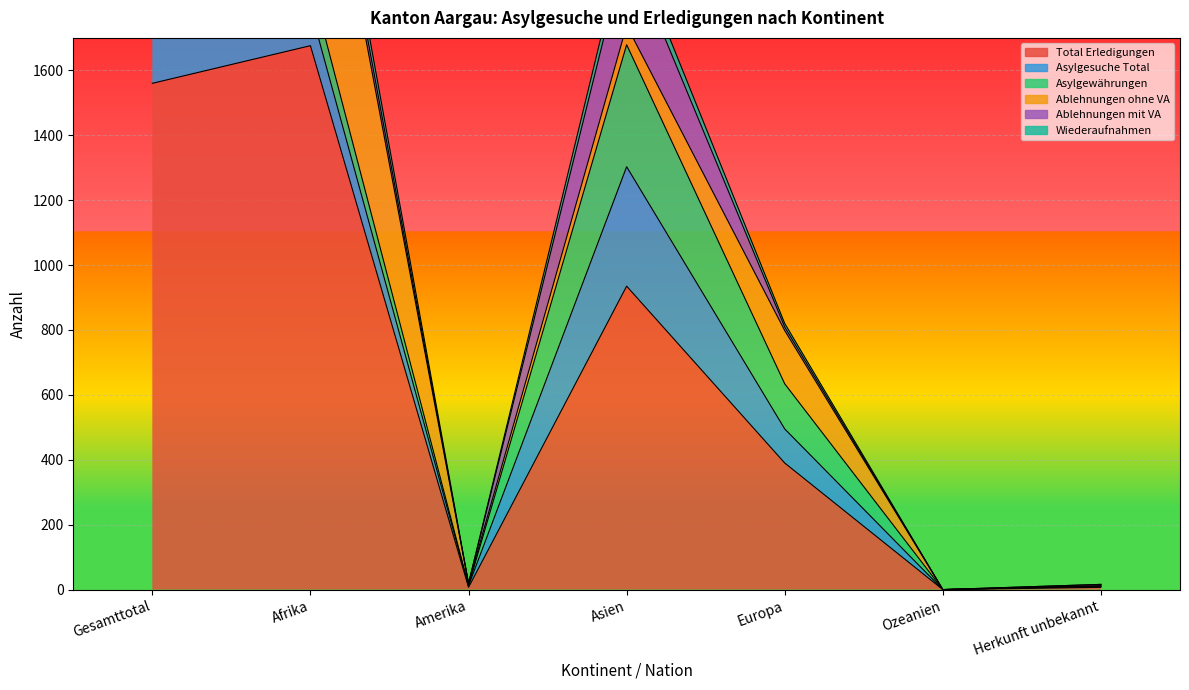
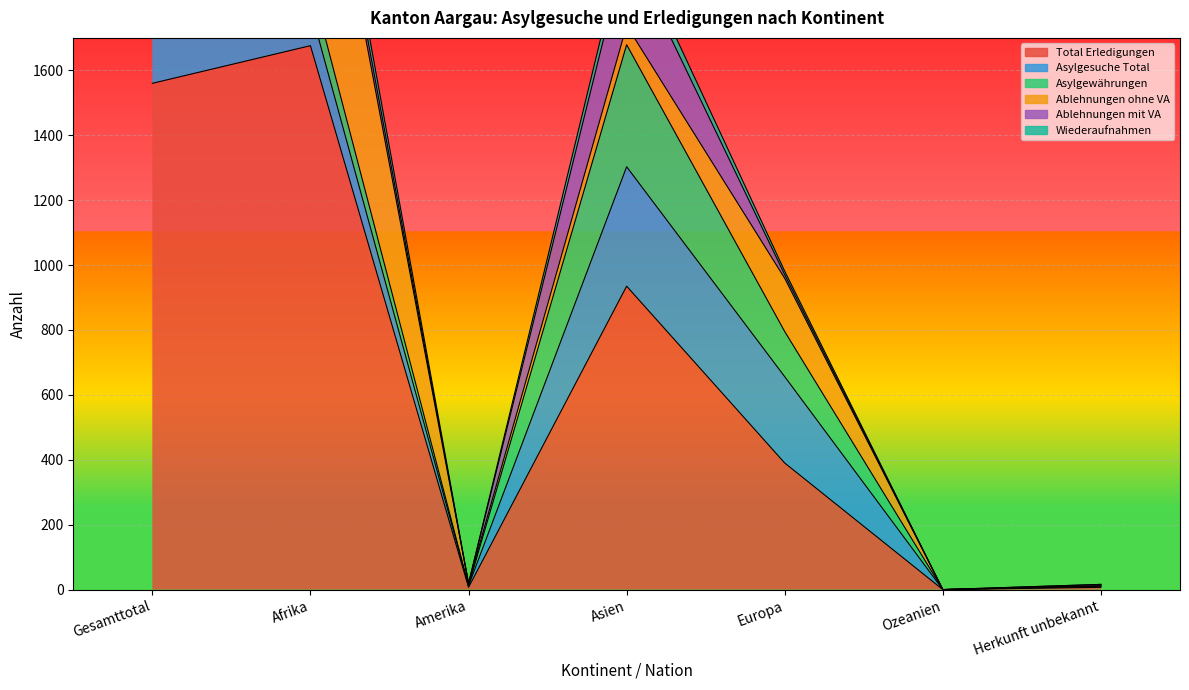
Asylgesuche Total, Europa: 110 -> 270
